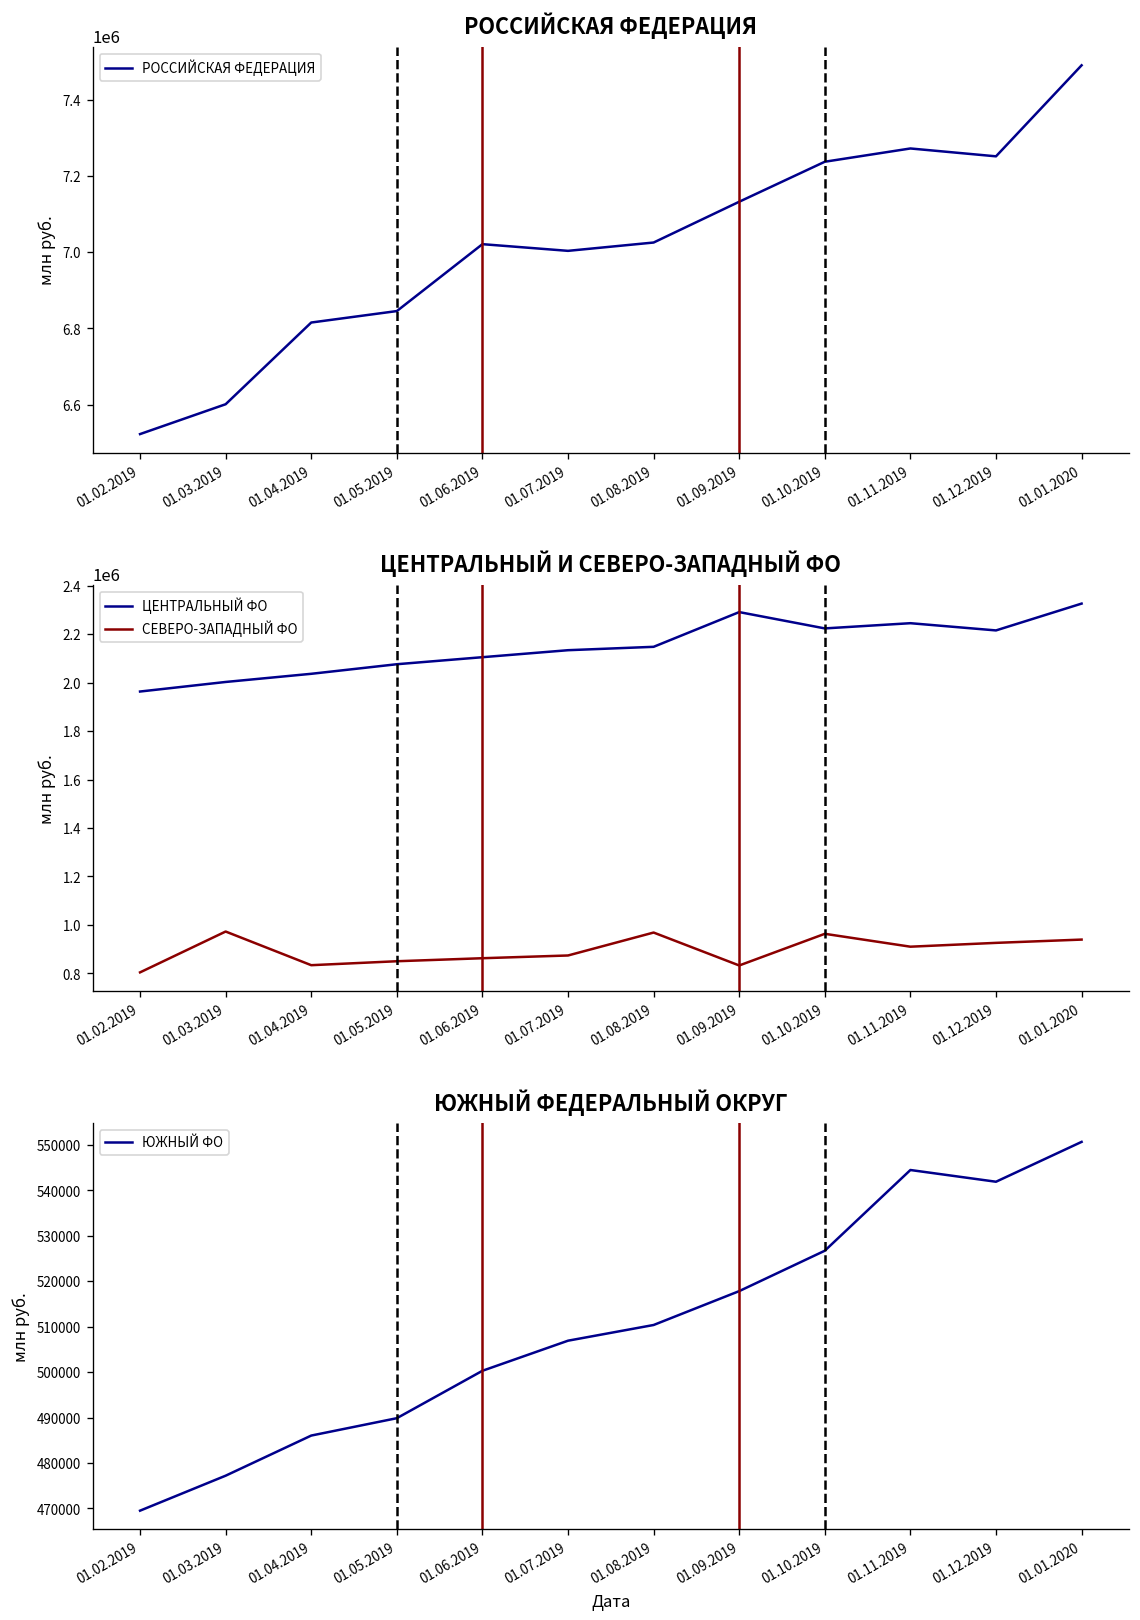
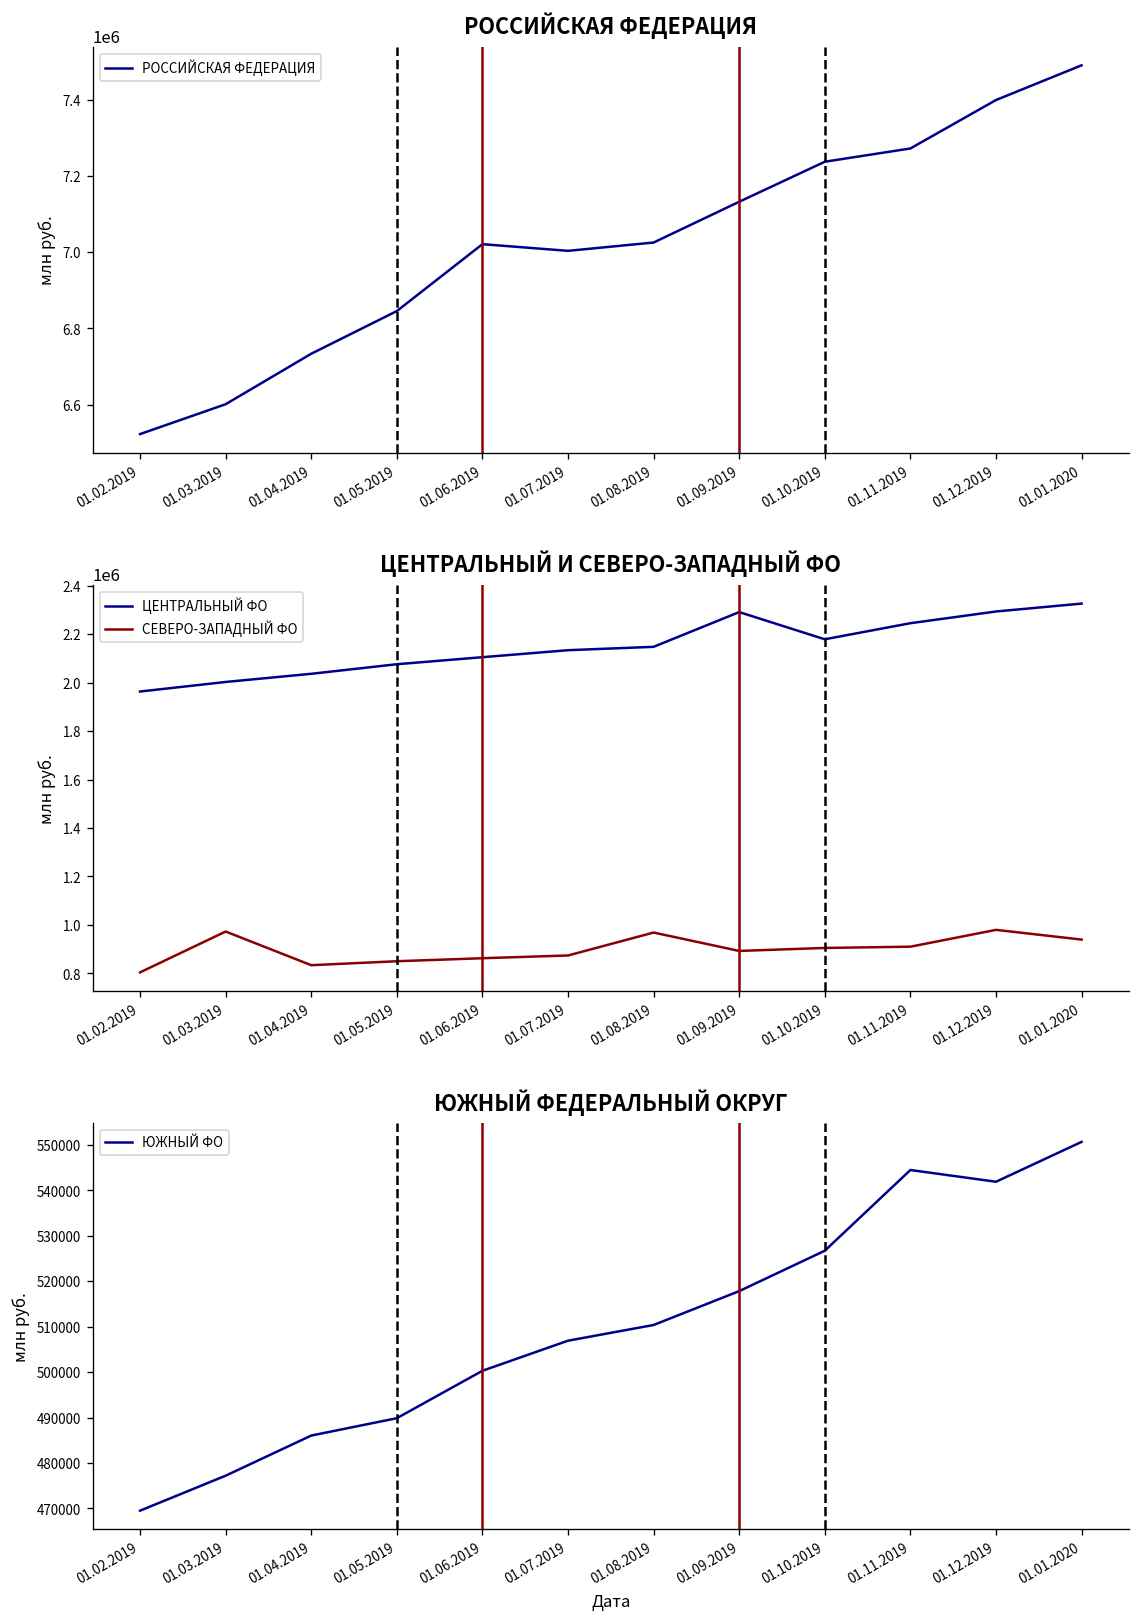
РОССИЙСКАЯ ФЕДЕРАЦИЯ, 01.04.2019: 6820000 -> 6730000
РОССИЙСКАЯ ФЕДЕРАЦИЯ, 01.12.2019: 7250000 -> 7400000
ЦЕНТРАЛЬНЫЙ И СЕВЕРО-ЗАПАДНЫЙ ФО, СЕВЕРО-ЗАПАДНЫЙ ФО, 01.09.2019: 830000 -> 890000
ЦЕНТРАЛЬНЫЙ И СЕВЕРО-ЗАПАДНЫЙ ФО, ЦЕНТРАЛЬНЫЙ ФО, 01.10.2019: 2220000 -> 2180000
ЦЕНТРАЛЬНЫЙ И СЕВЕРО-ЗАПАДНЫЙ ФО, СЕВЕРО-ЗАПАДНЫЙ ФО, 01.10.2019: 960000 -> 910000
ЦЕНТРАЛЬНЫЙ И СЕВЕРО-ЗАПАДНЫЙ ФО, ЦЕНТРАЛЬНЫЙ ФО, 01.12.2019: 2210000 -> 2290000
ЦЕНТРАЛЬНЫЙ И СЕВЕРО-ЗАПАДНЫЙ ФО, СЕВЕРО-ЗАПАДНЫЙ ФО, 01.12.2019: 930000 -> 980000
